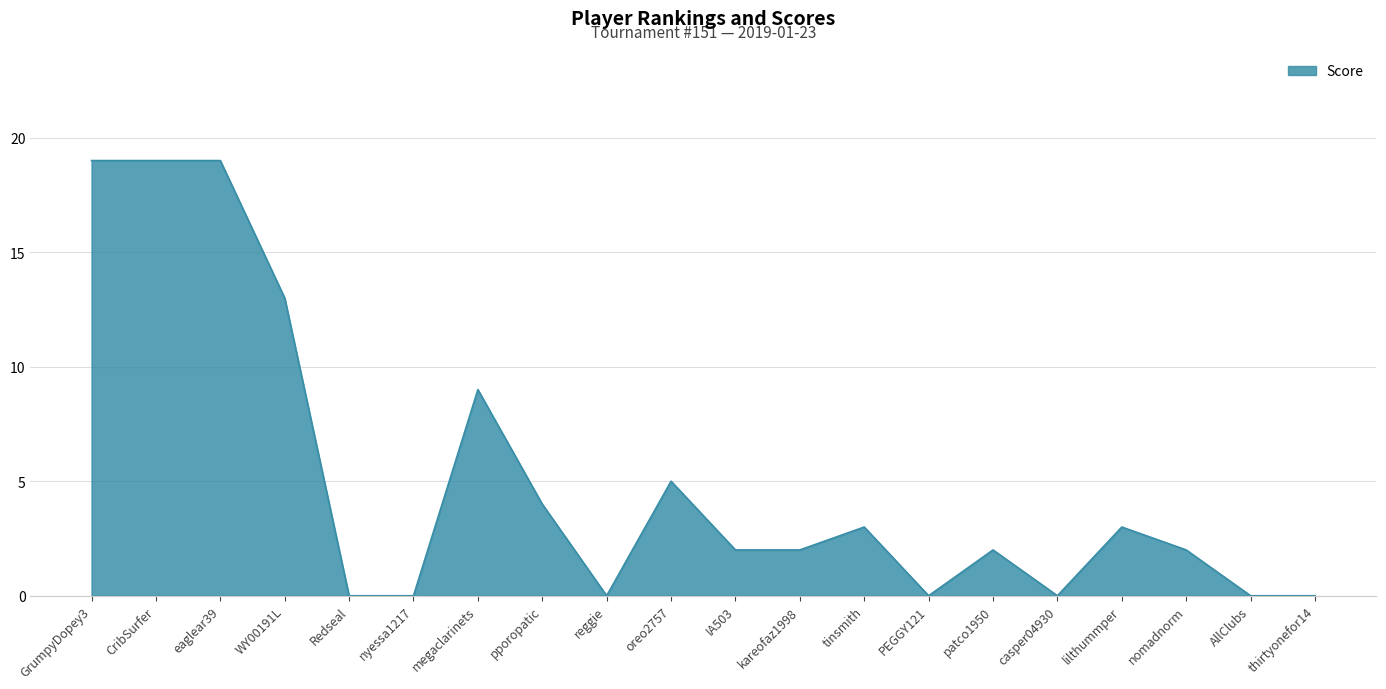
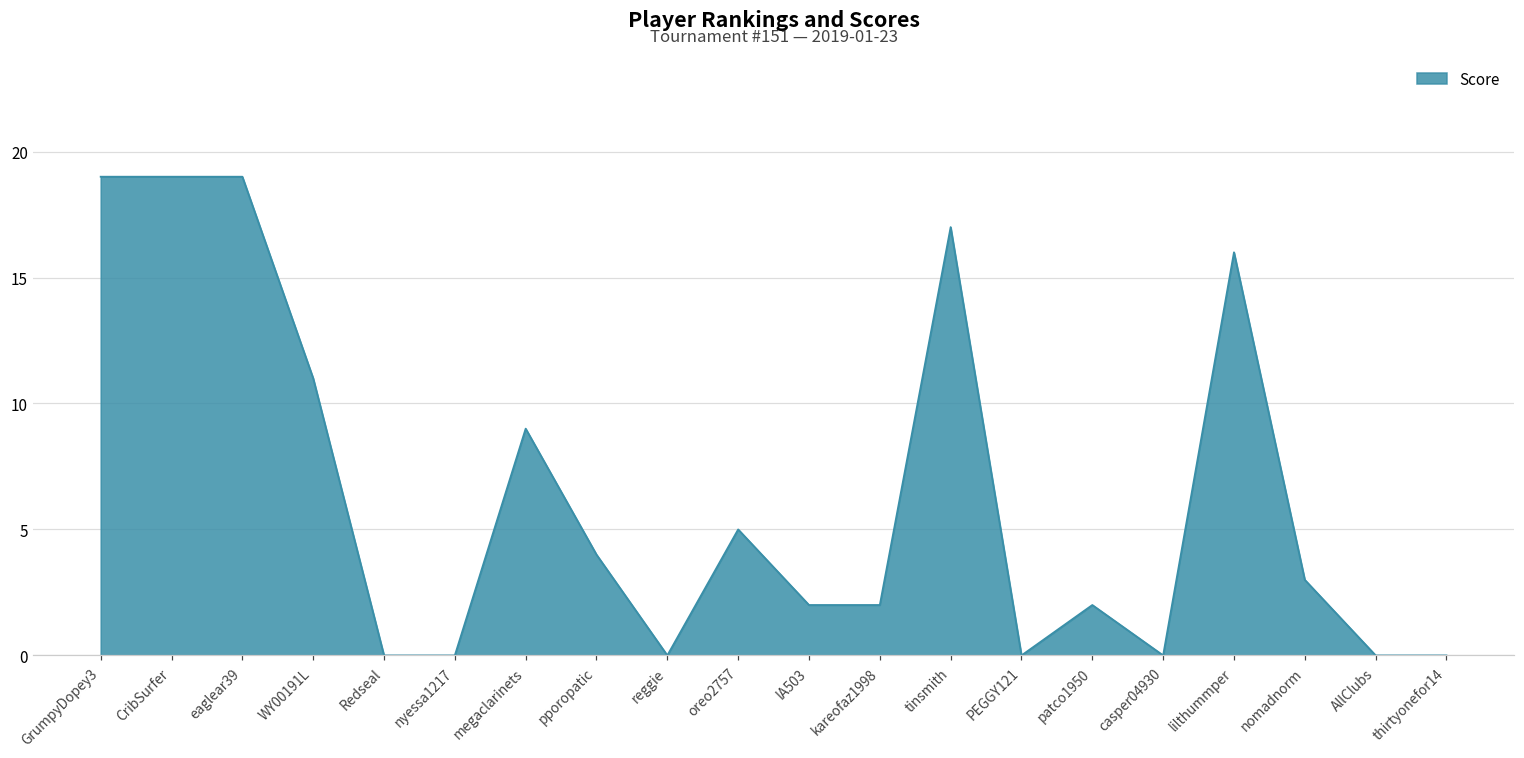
WY00191L: 13 -> 11
tinsmith: 3 -> 17
lilthummper: 3 -> 16
nomadnorm: 2 -> 3
